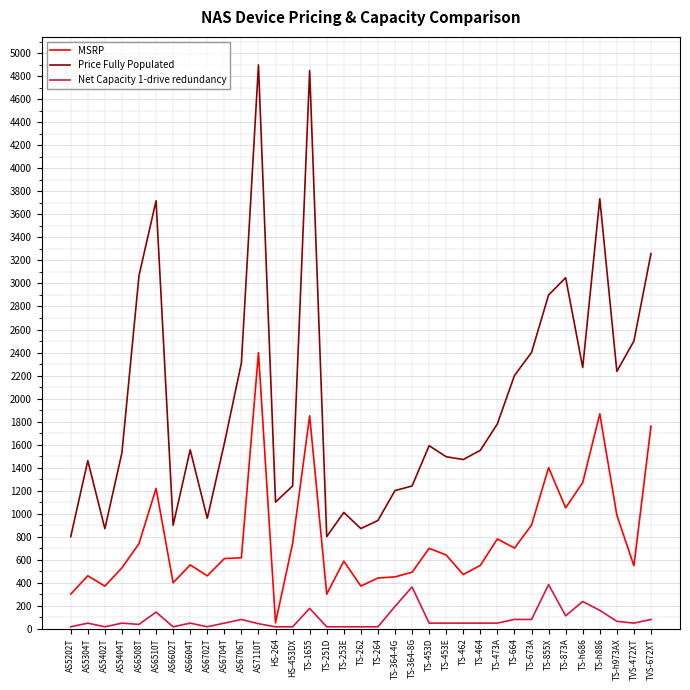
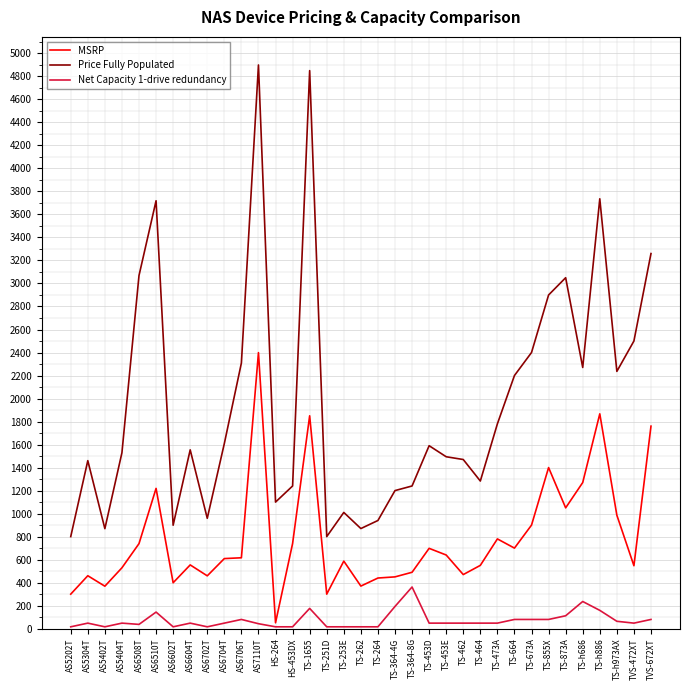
Price Fully Populated, TS-464: 1550 -> 1280
Net Capacity 1-drive redundancy, TS-855X: 380 -> 80
